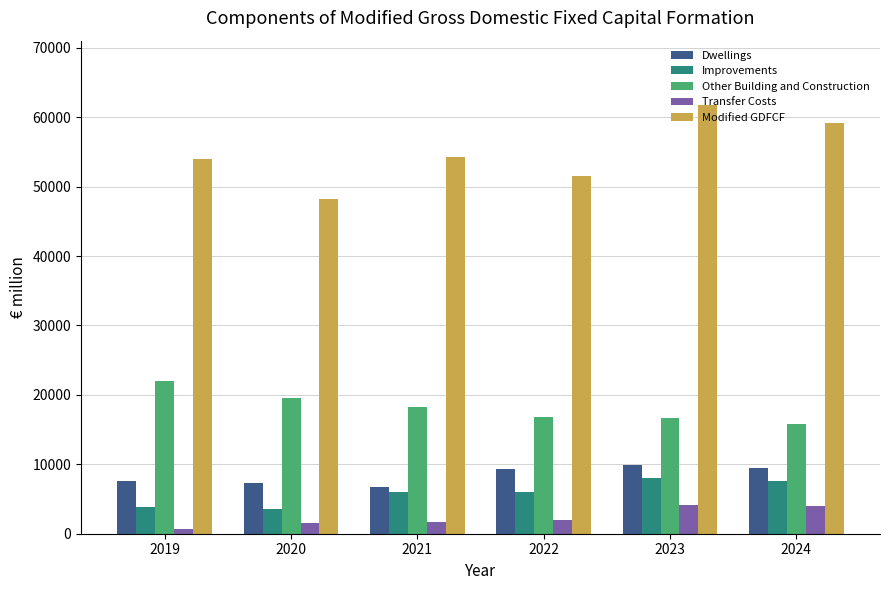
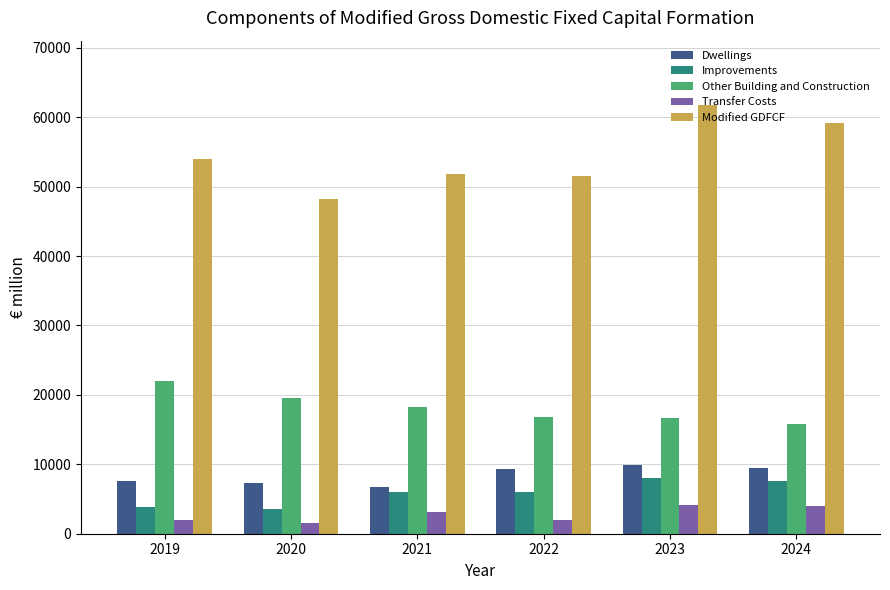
Transfer Costs, 2019: 1000 -> 2000
Transfer Costs, 2021: 2000 -> 3000
Modified GDFCF, 2021: 54000 -> 52000
